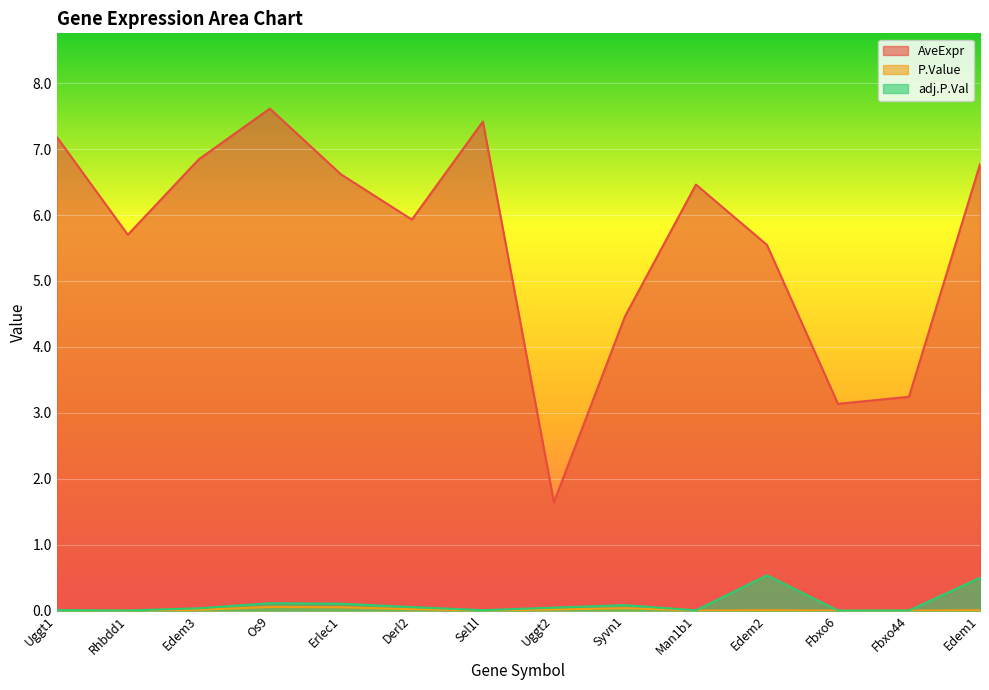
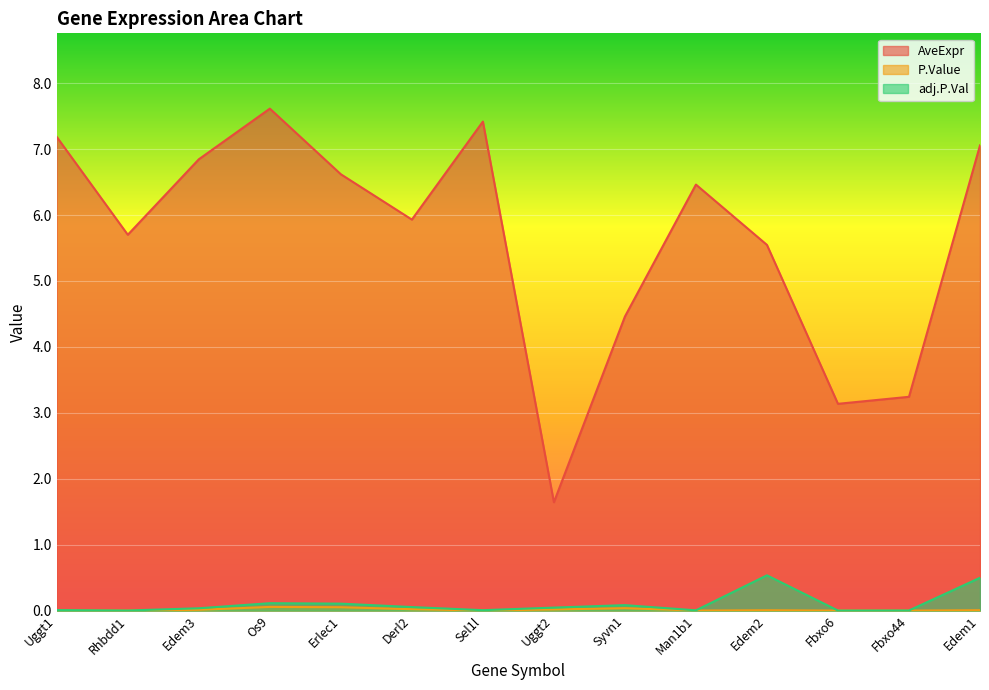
AveExpr, Edem1: 6.8 -> 7.1
